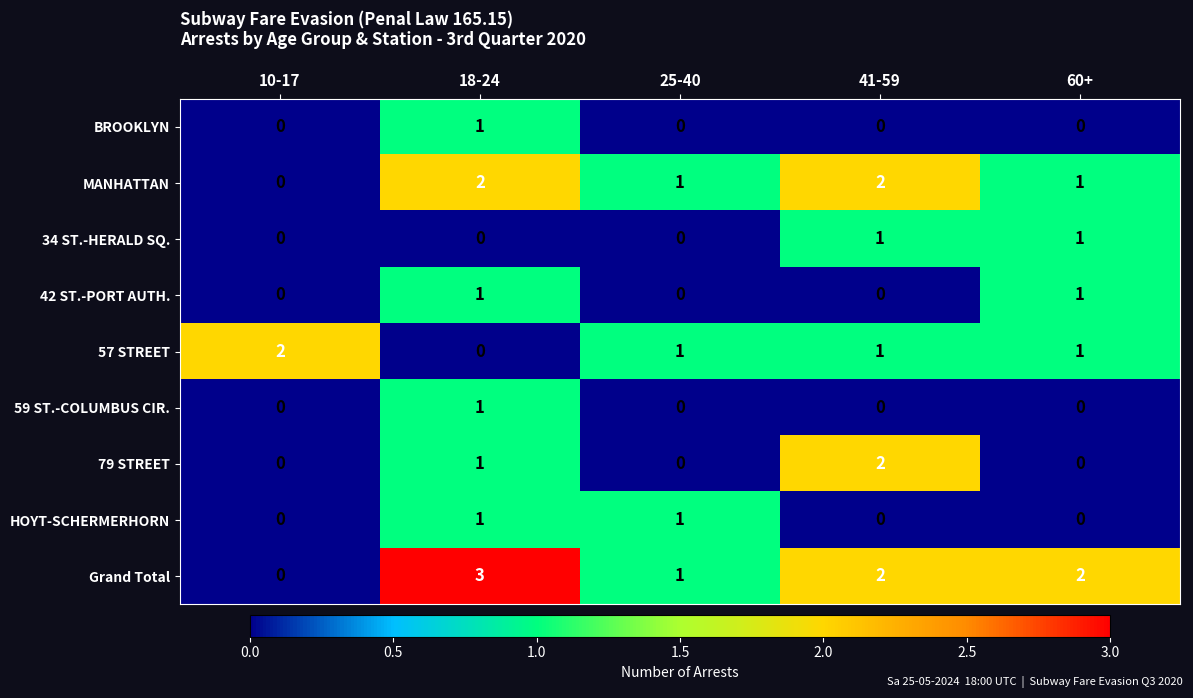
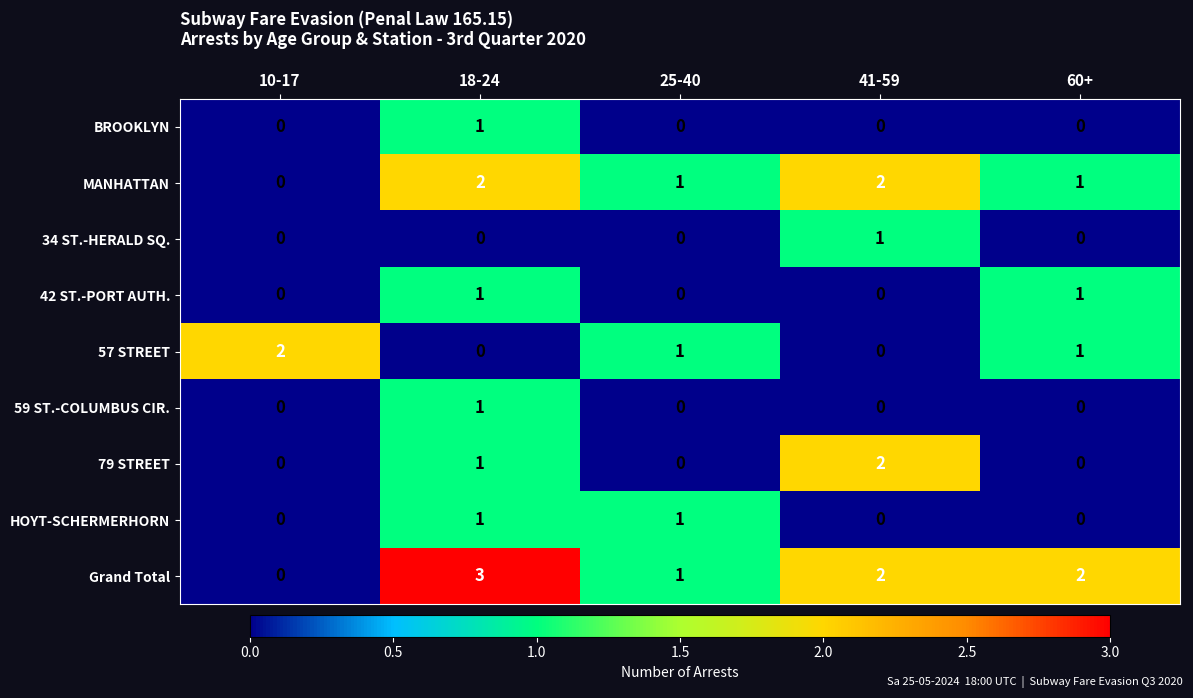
34 ST.-HERALD SQ., 60+: 1 -> 0
57 STREET, 41-59: 1 -> 0
